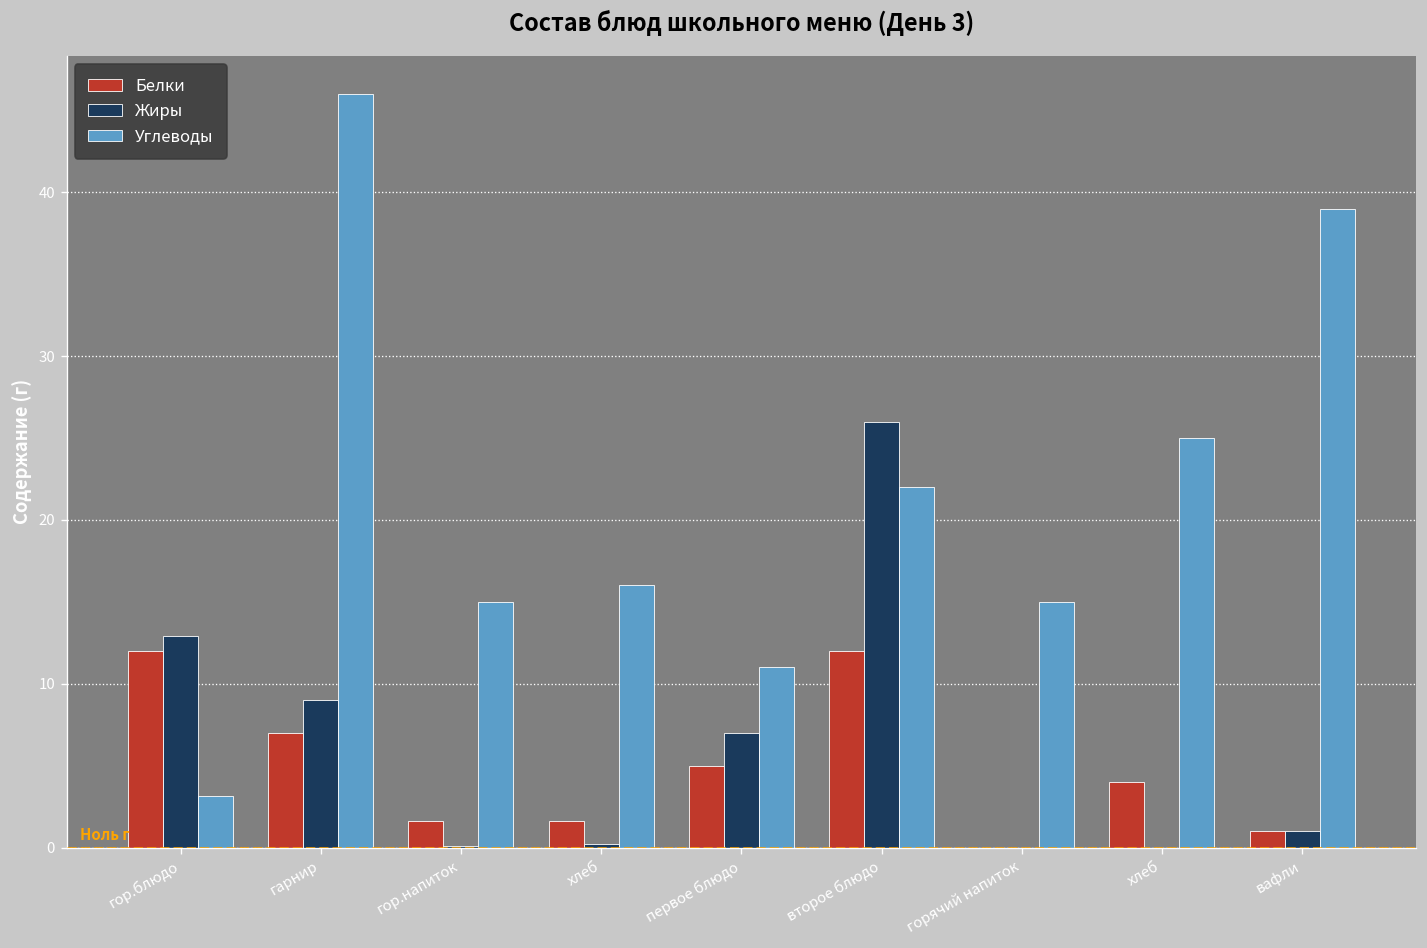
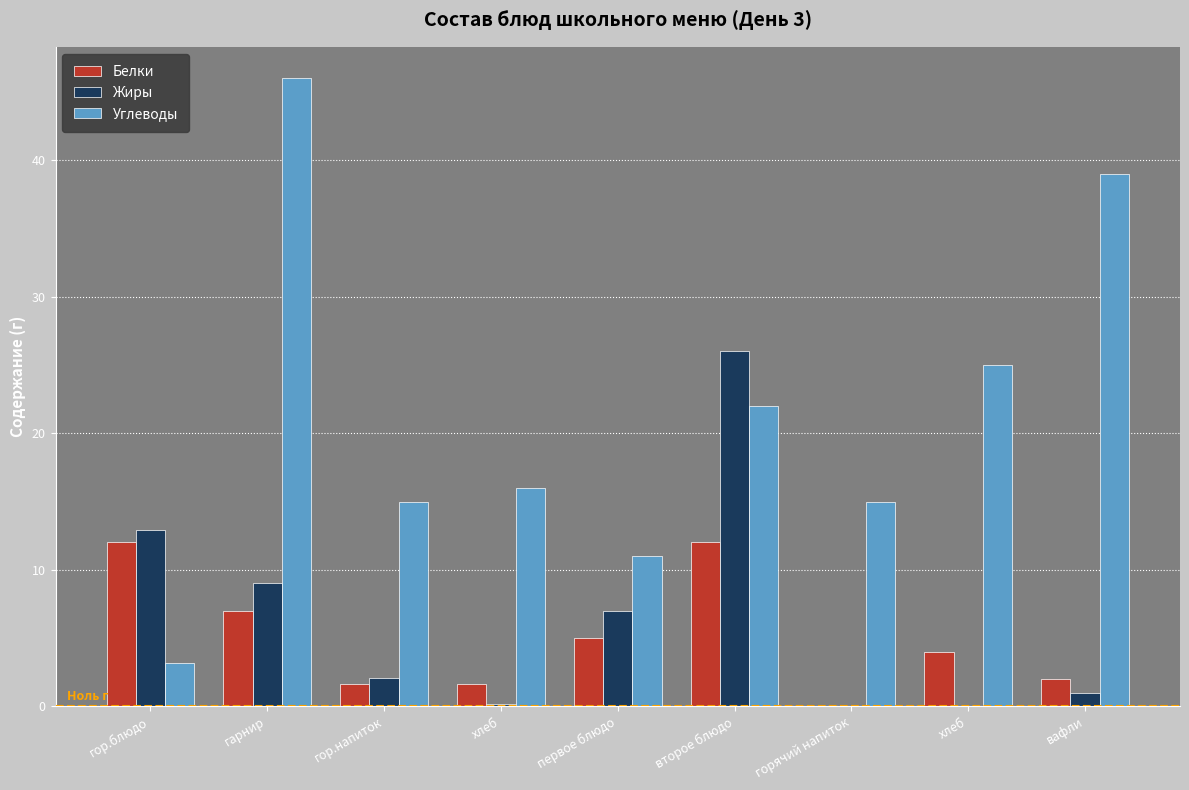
Жиры, гор.напиток: 0.1 -> 2.1
Белки, вафли: 1 -> 2
